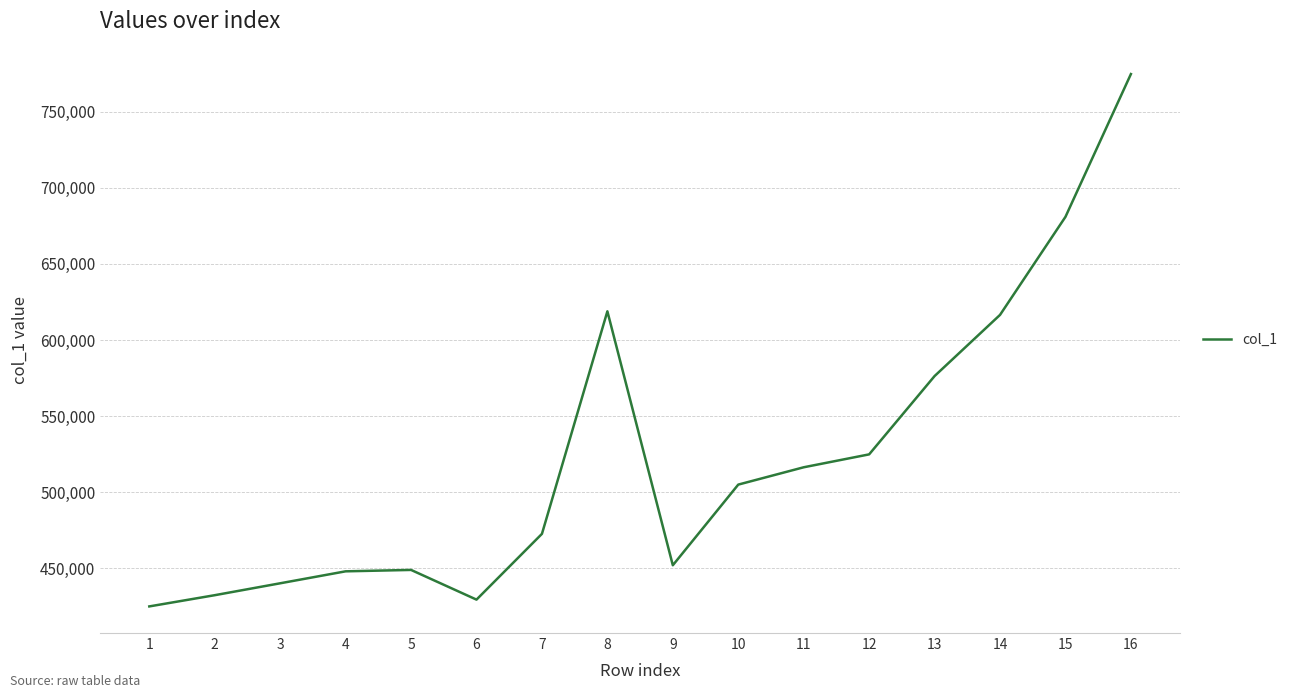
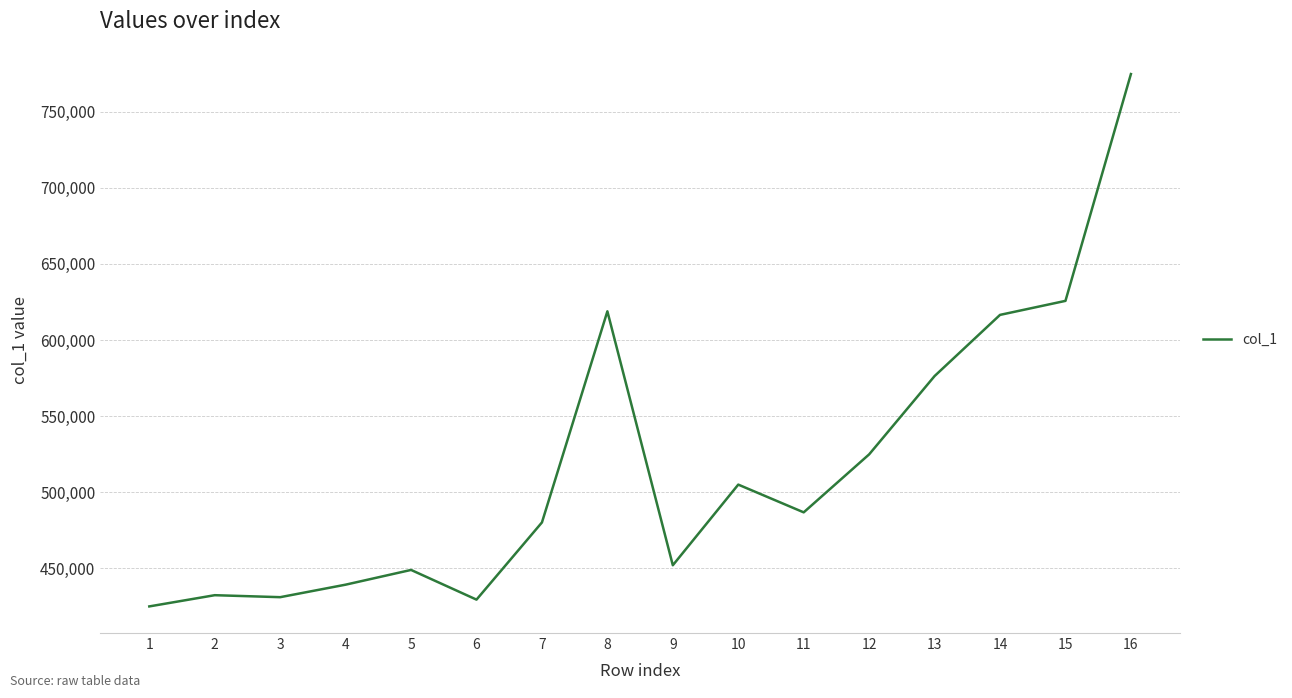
3: 440,000 -> 431,000
4: 448,000 -> 439,000
7: 473,000 -> 480,000
11: 516,000 -> 487,000
15: 681,000 -> 626,000
